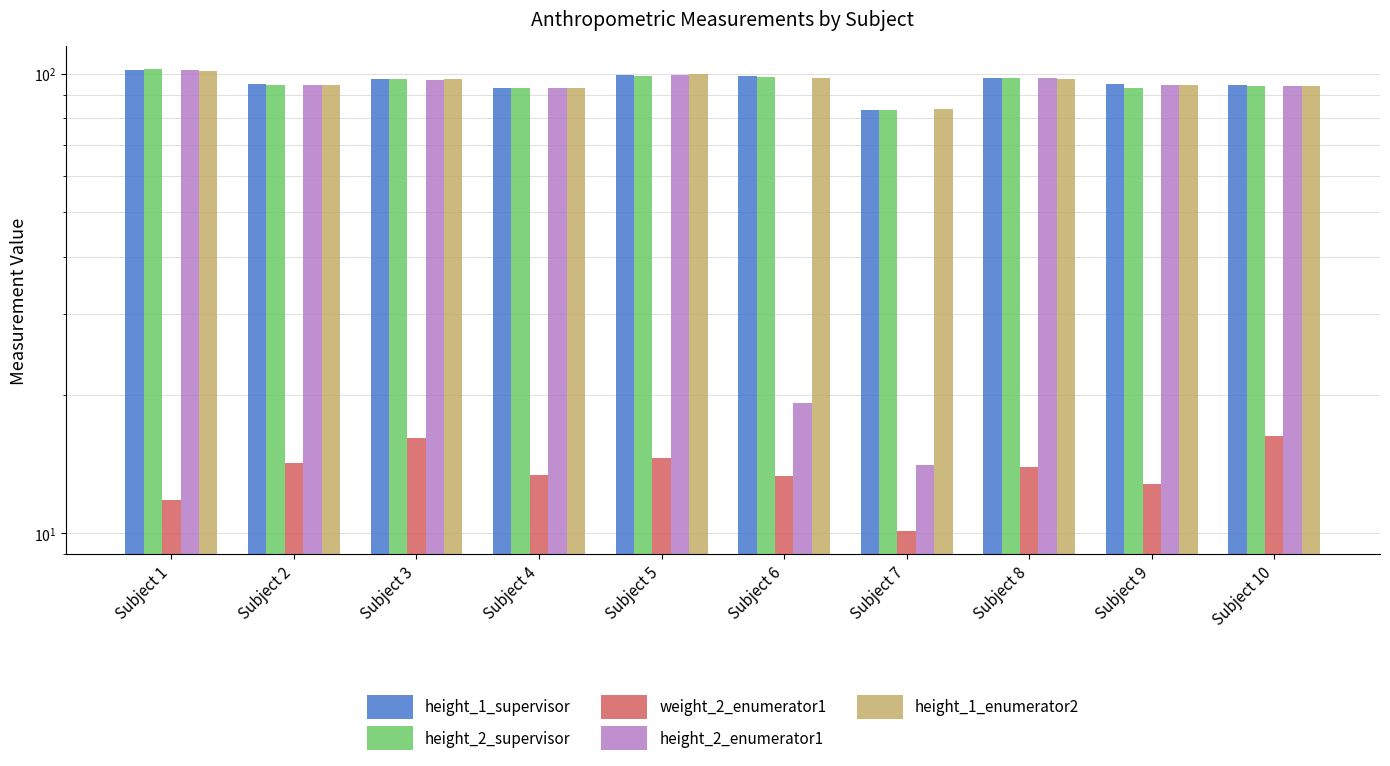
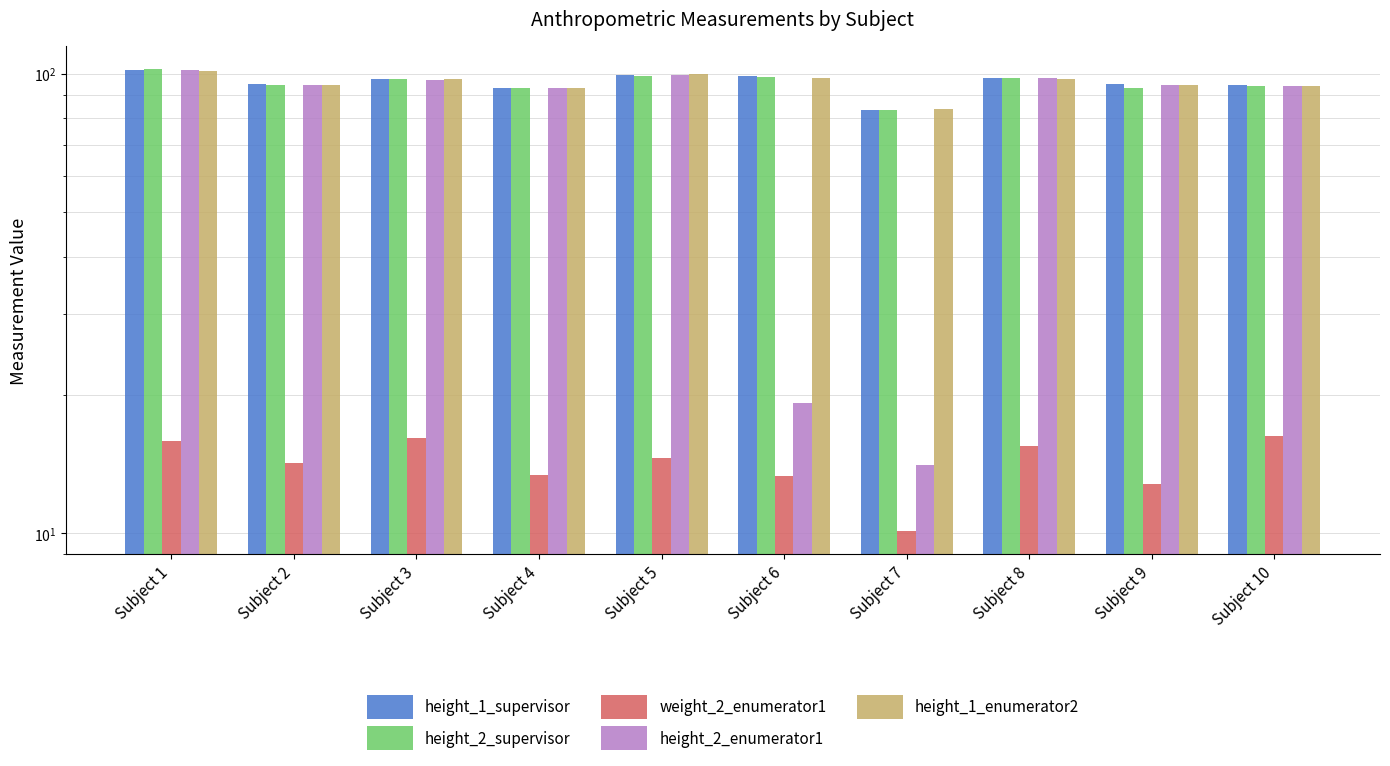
weight_2_enumerator1, Subject 1: 11.8 -> 15.9
weight_2_enumerator1, Subject 8: 13.9 -> 15.5
